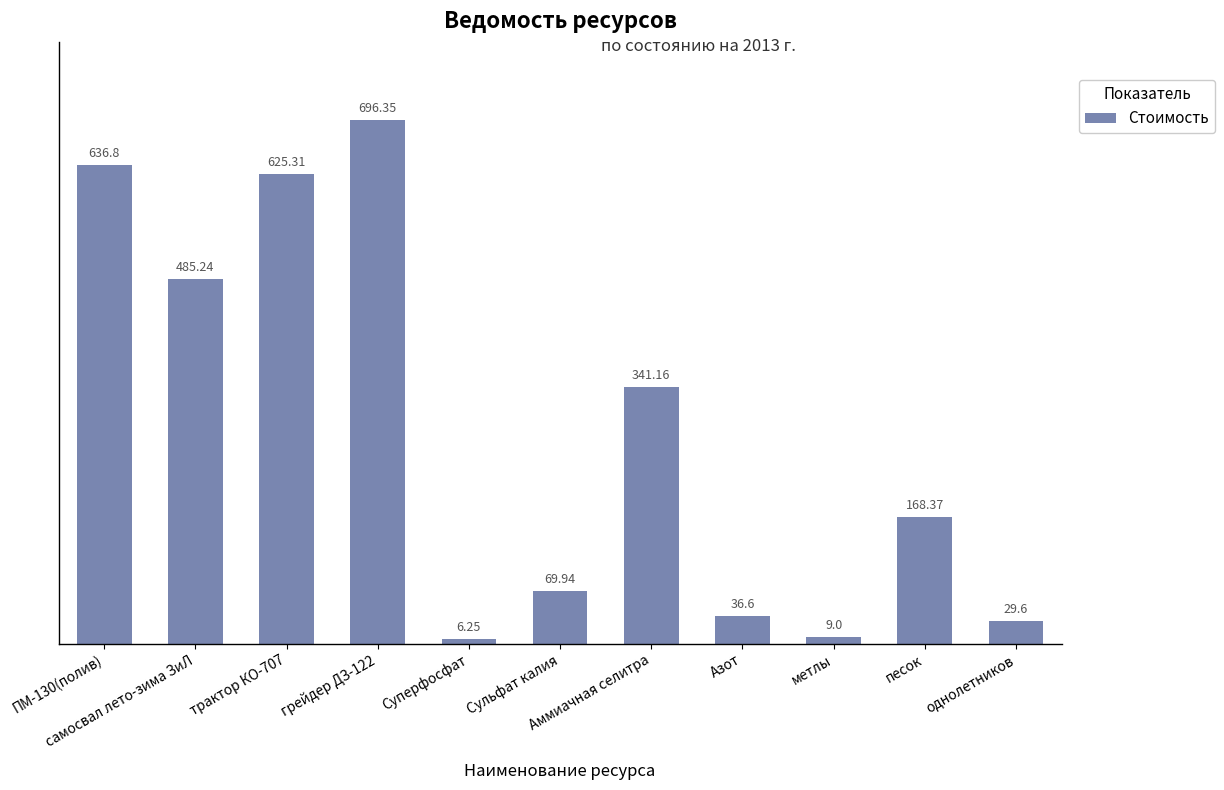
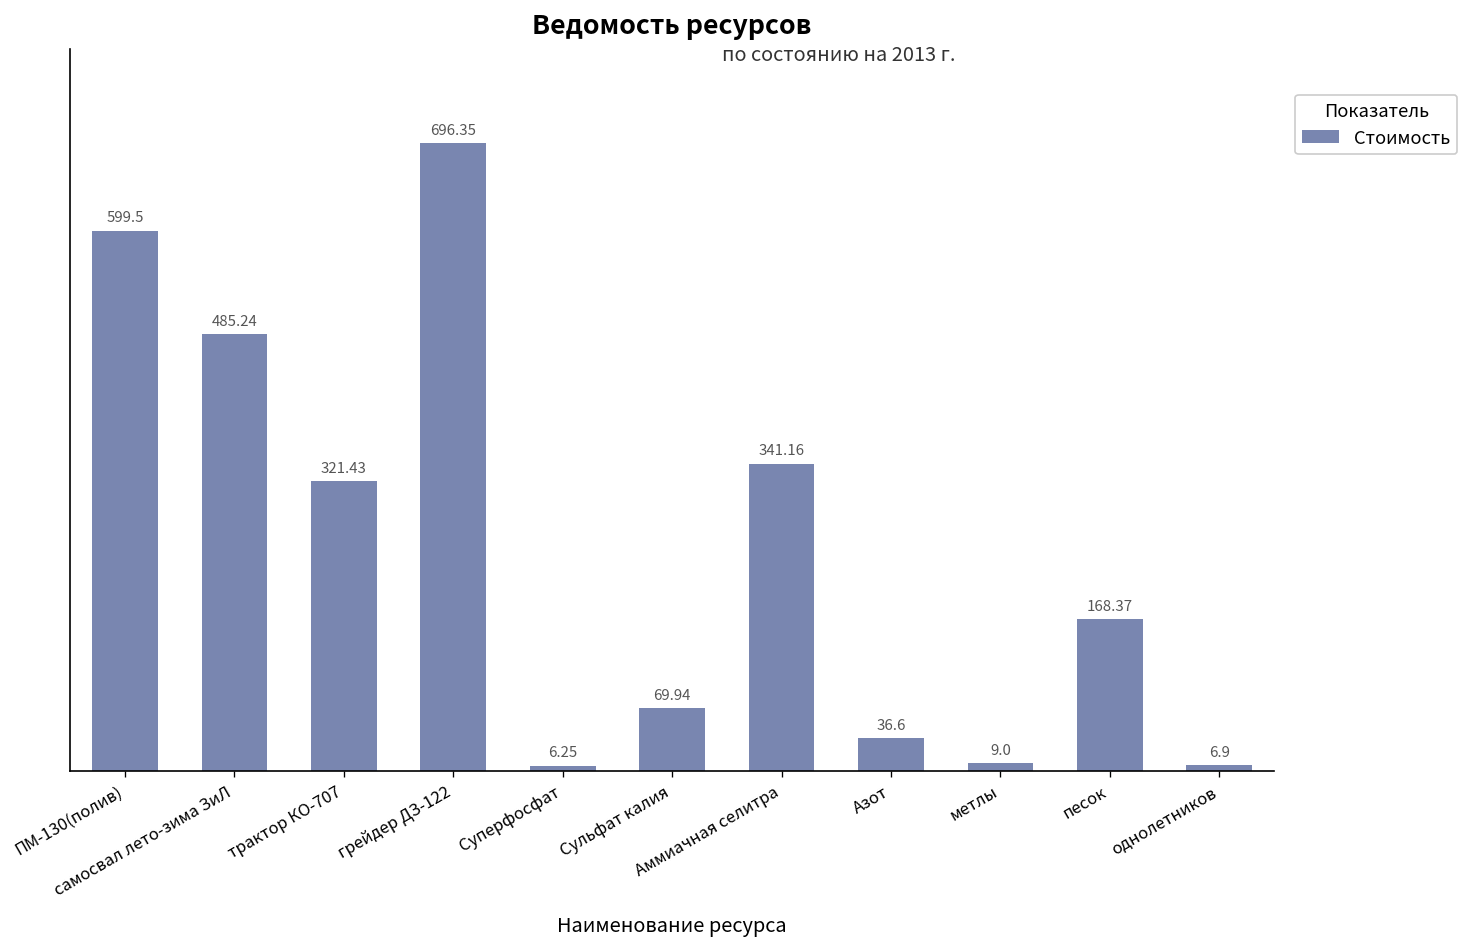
ПМ-130(полив): 636.8 -> 599.5
трактор КО-707: 625.31 -> 321.43
однолетников: 29.6 -> 6.9
